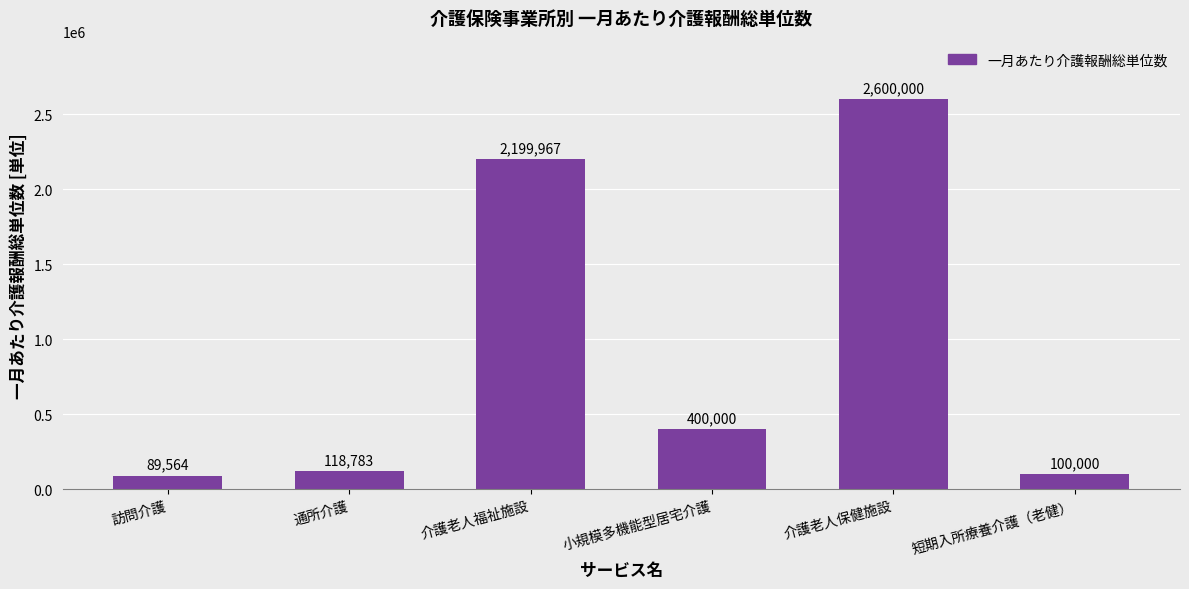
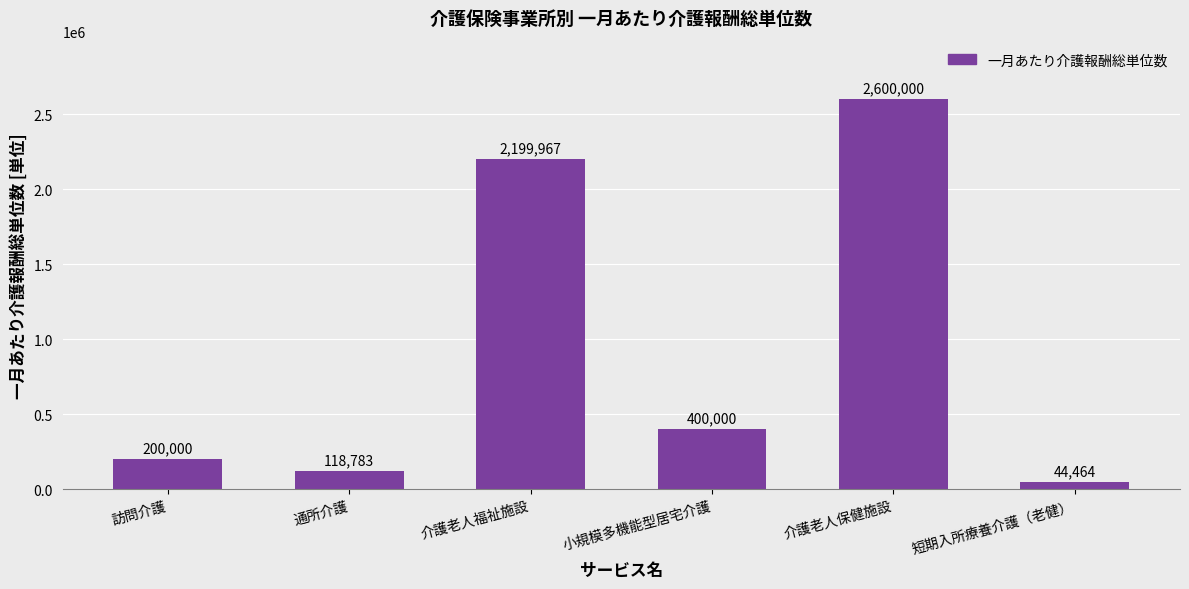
訪問介護: 89,564 -> 200,000
短期入所療養介護（老健）: 100,000 -> 44,464
